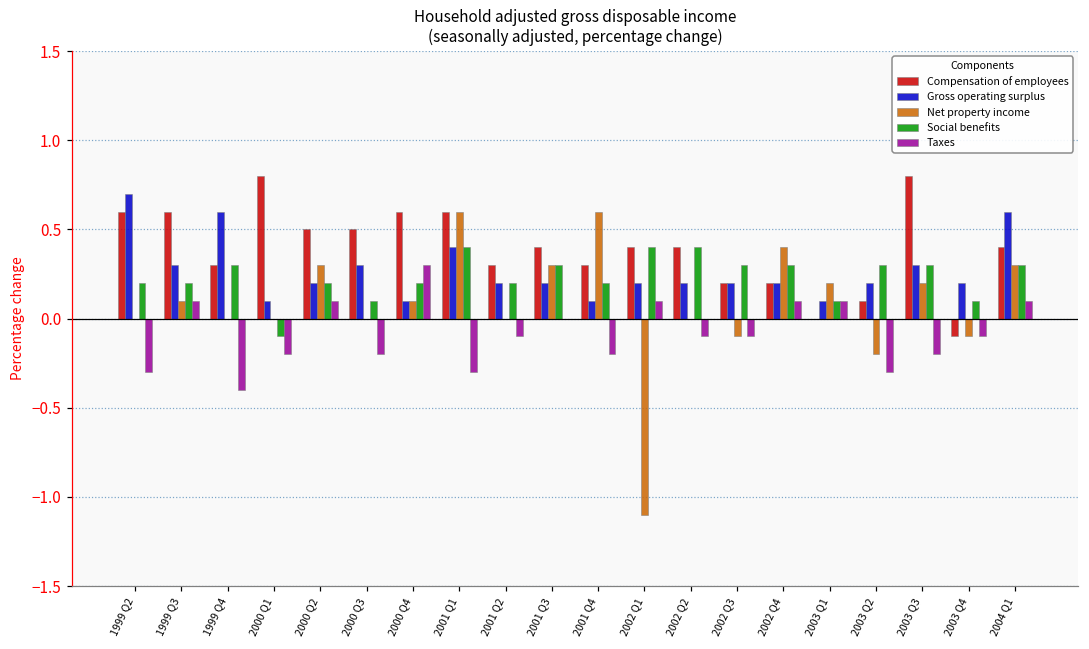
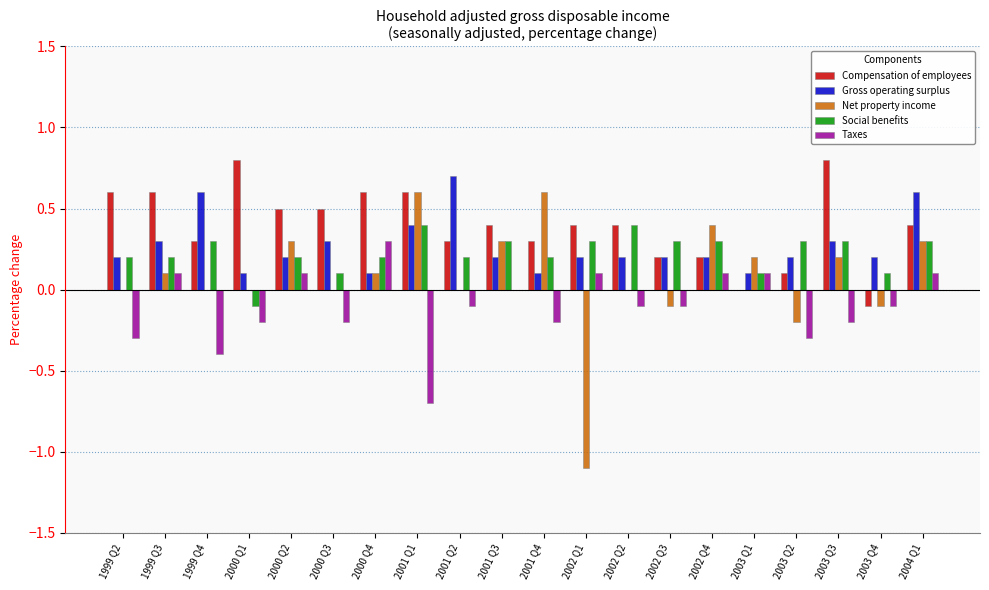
Gross operating surplus, 1999 Q2: 0.7 -> 0.2
Taxes, 2001 Q1: -0.3 -> -0.7
Gross operating surplus, 2001 Q2: 0.2 -> 0.7
Social benefits, 2002 Q1: 0.4 -> 0.3
